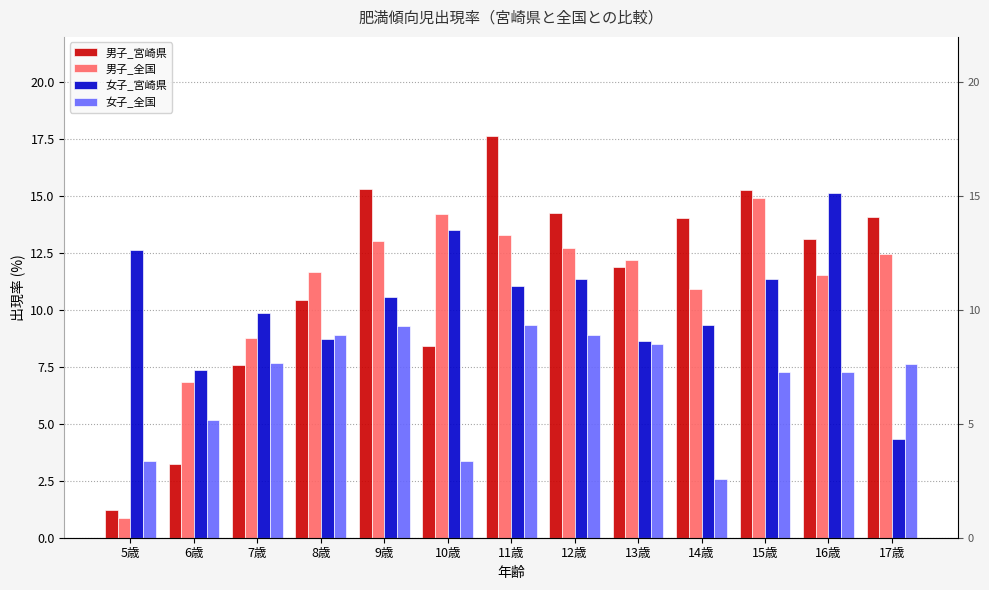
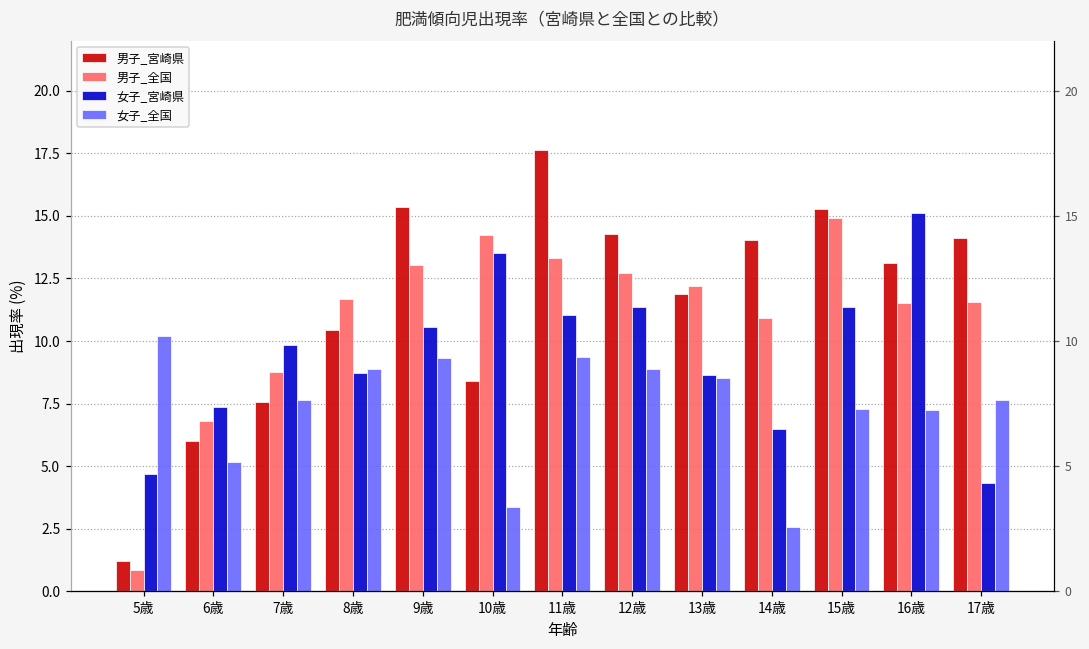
女子_宮崎県, 5歳: 12.6 -> 4.7
女子_全国, 5歳: 3.4 -> 10.2
男子_宮崎県, 6歳: 3.2 -> 6.0
女子_宮崎県, 14歳: 9.4 -> 6.5
男子_全国, 17歳: 12.5 -> 11.6
